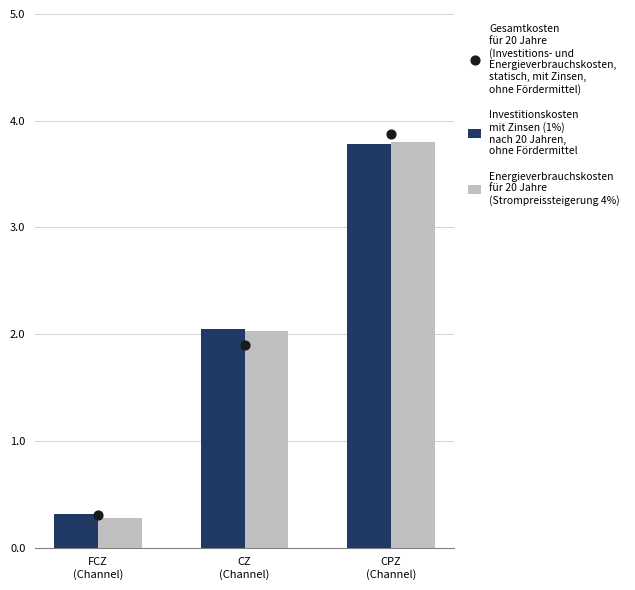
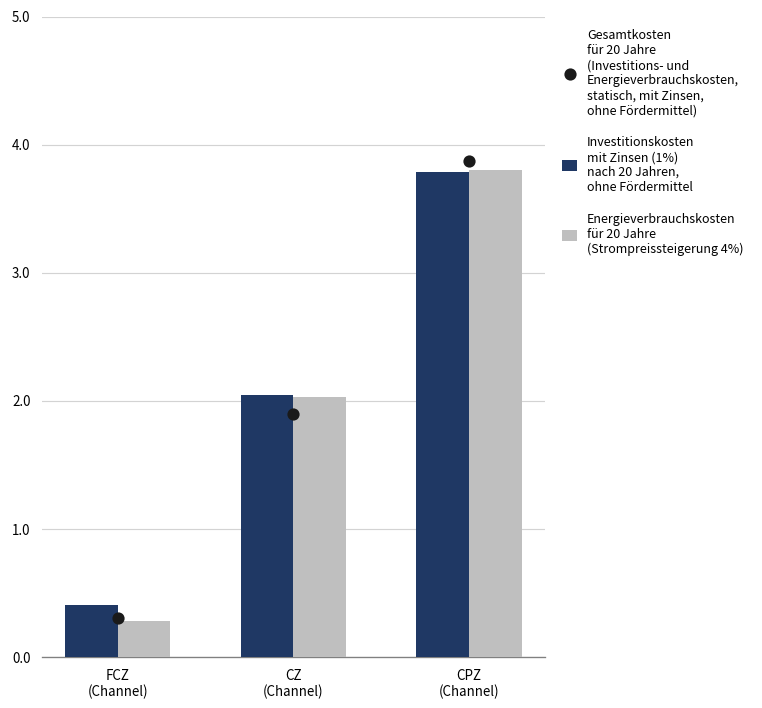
Investitionskosten mit Zinsen (1%) nach 20 Jahren, ohne Fördermittel, FCZ (Channel): 0.32 -> 0.41
